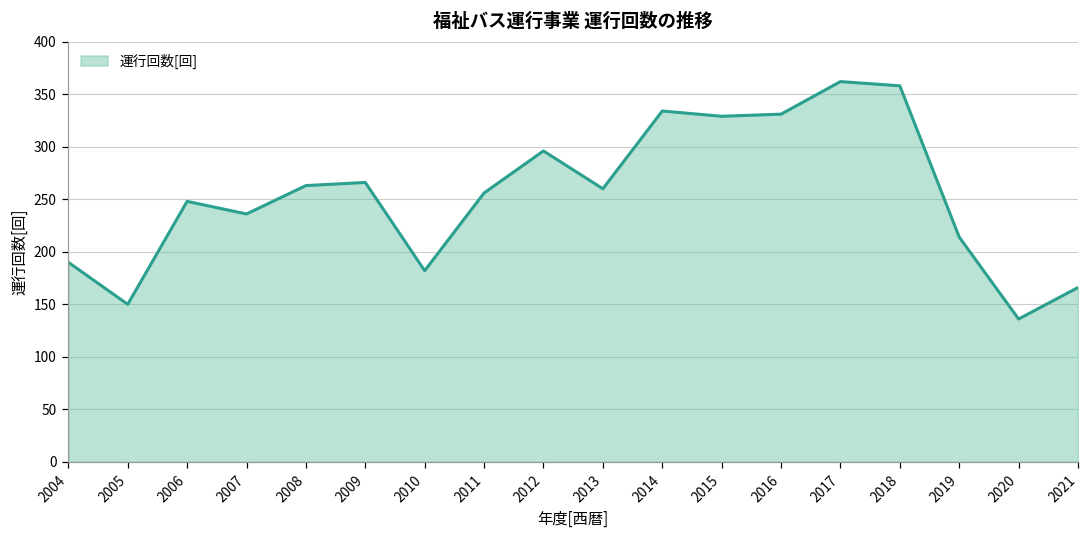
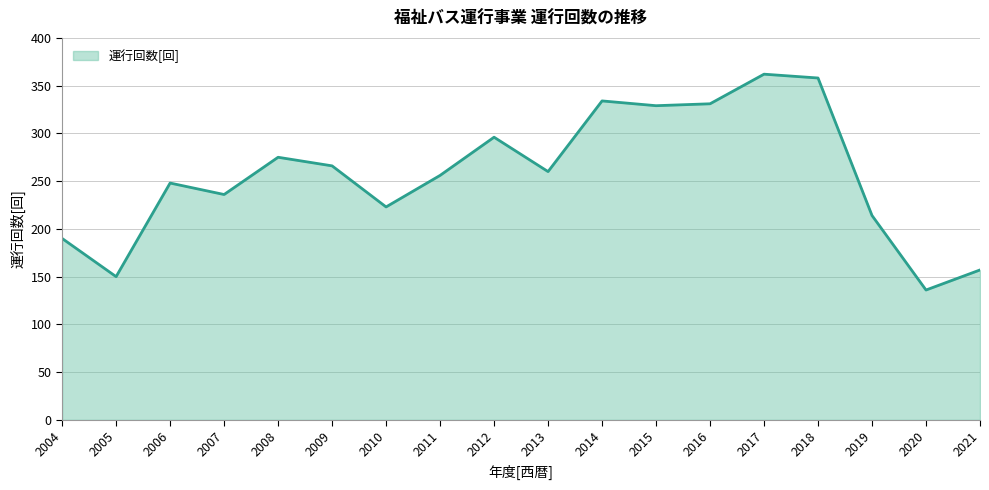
2008: 260 -> 280
2010: 180 -> 220
2021: 170 -> 160
